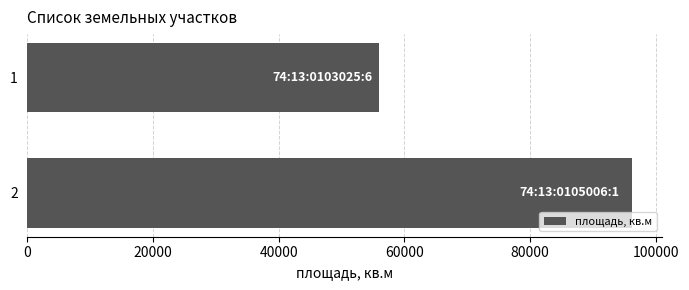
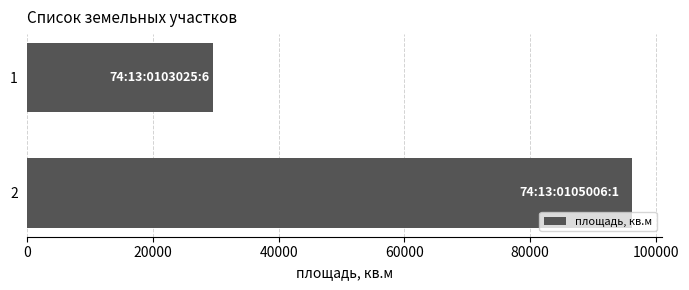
1: 56000 -> 30000
